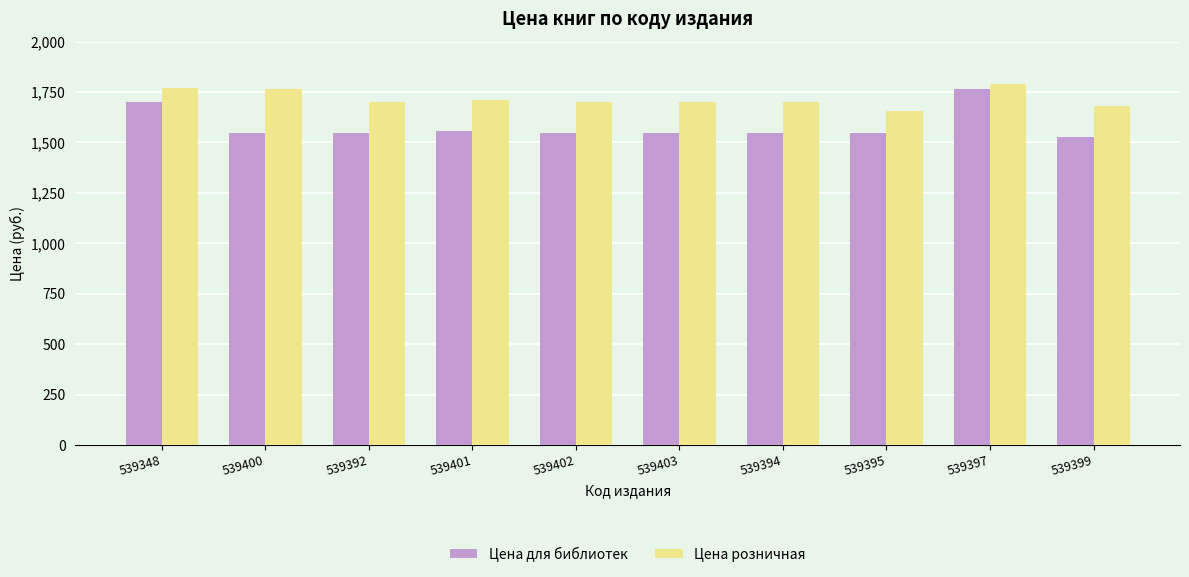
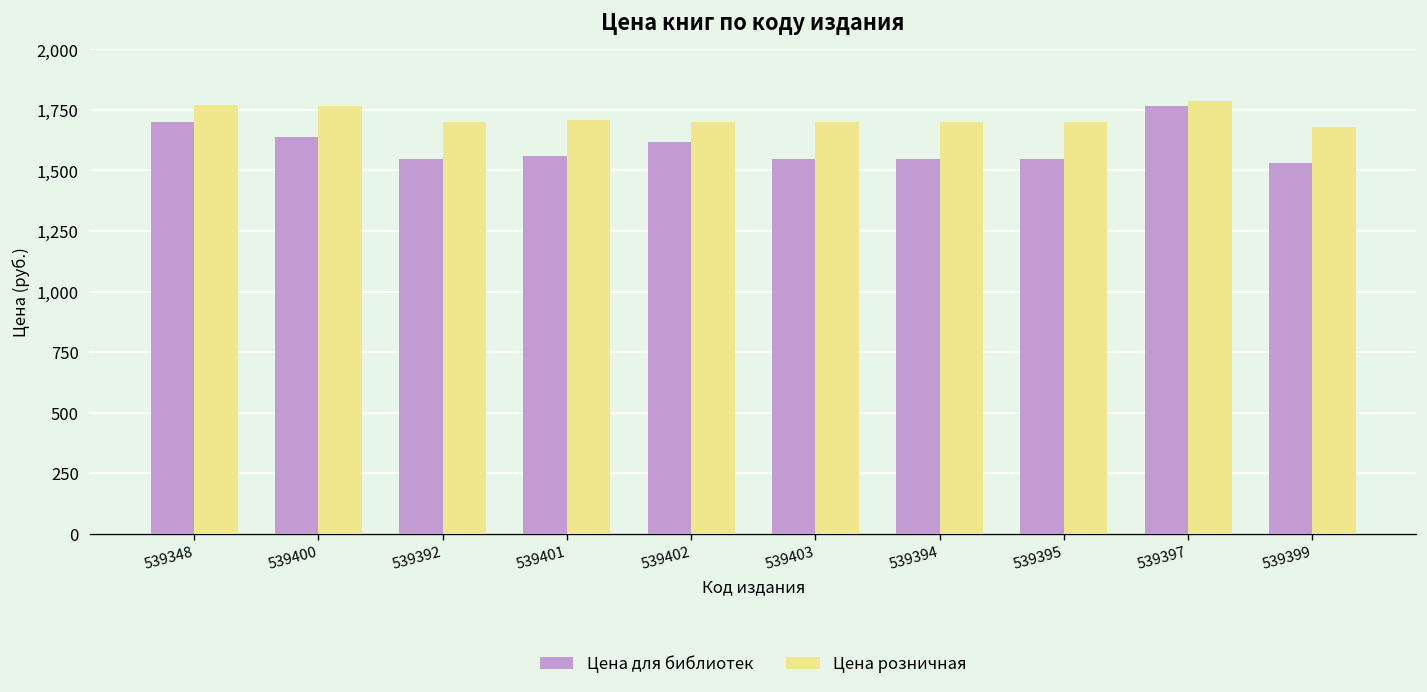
Цена для библиотек, 539400: 1,550 -> 1,640
Цена для библиотек, 539402: 1,550 -> 1,620
Цена розничная, 539395: 1,660 -> 1,700
